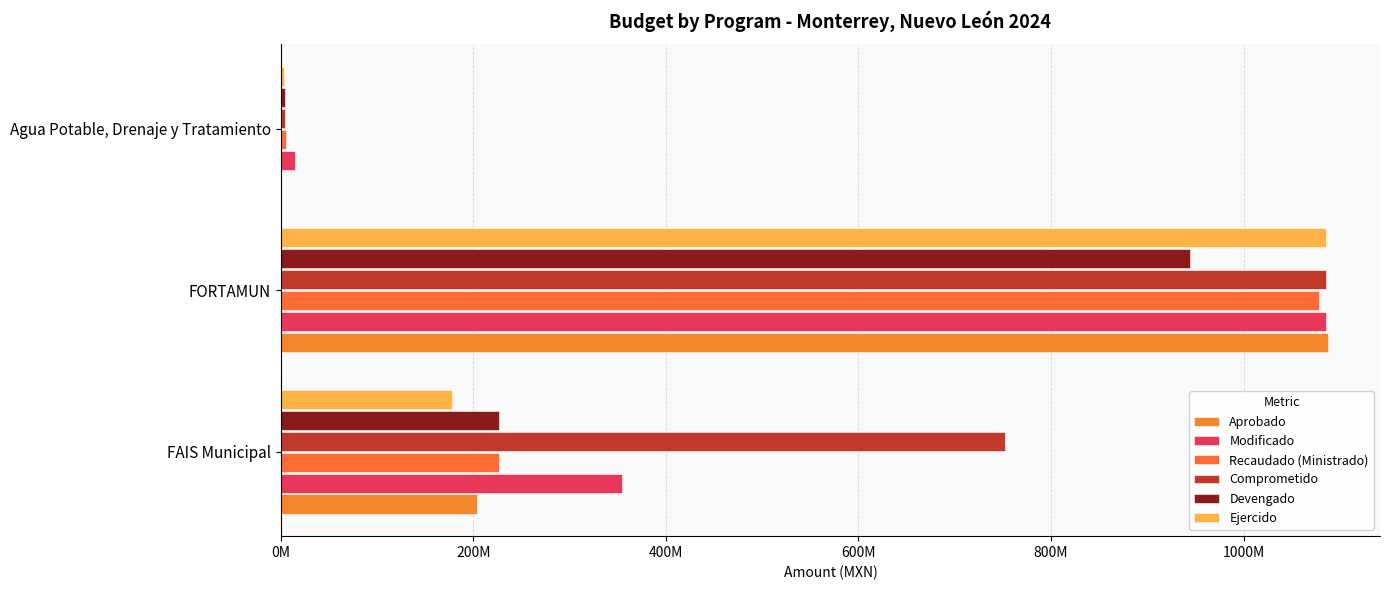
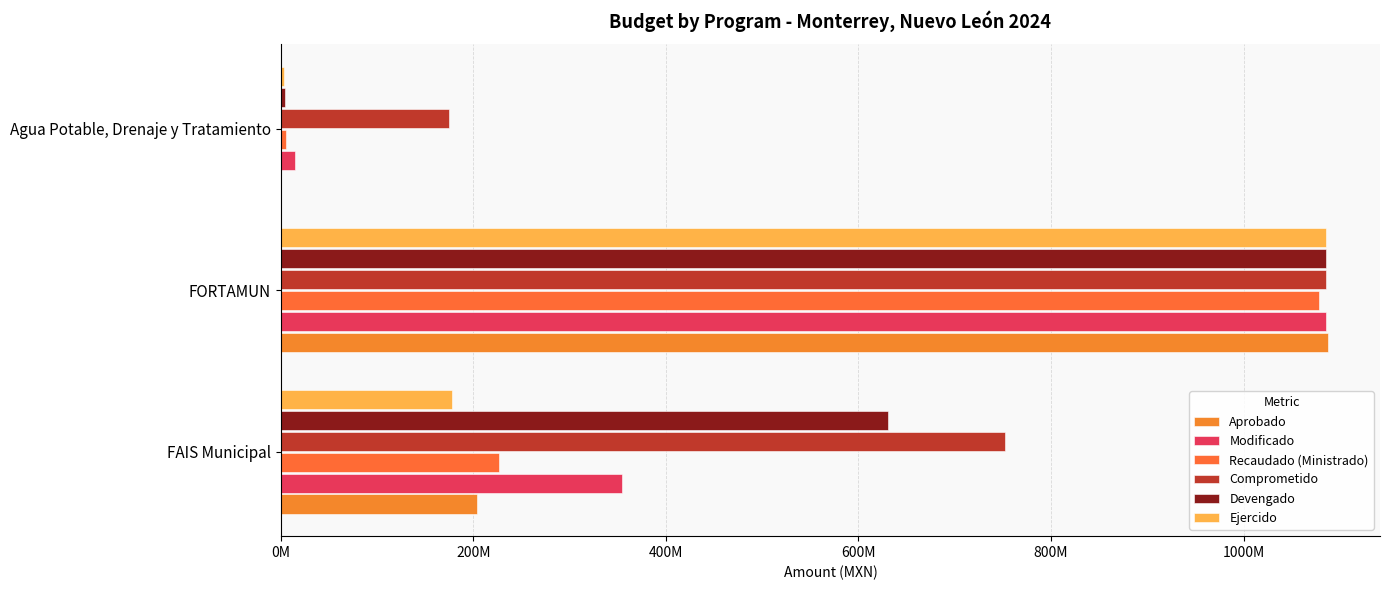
Comprometido, Agua Potable, Drenaje y Tratamiento: 0 -> 170000000
Devengado, FORTAMUN: 940000000 -> 1090000000
Devengado, FAIS Municipal: 230000000 -> 630000000
